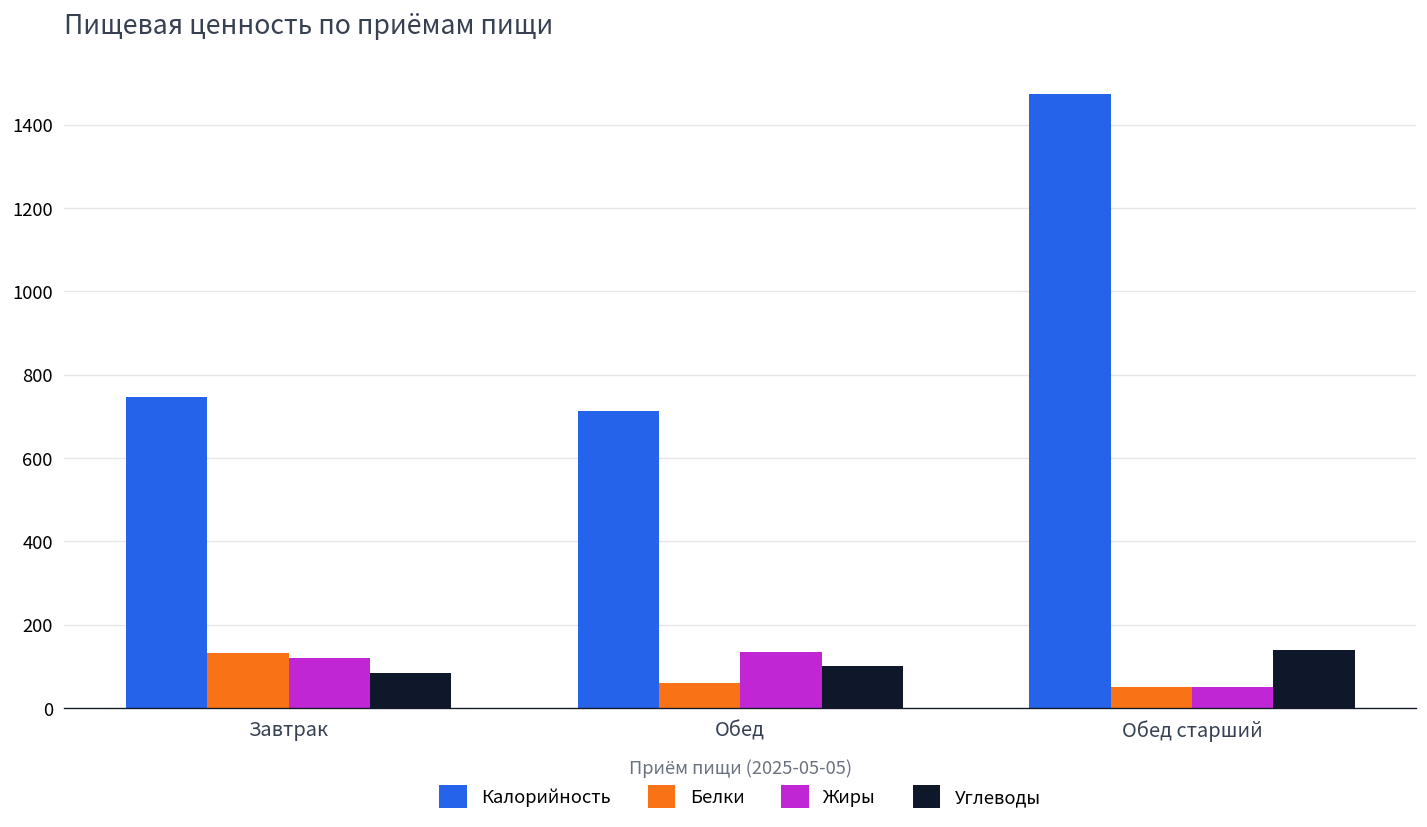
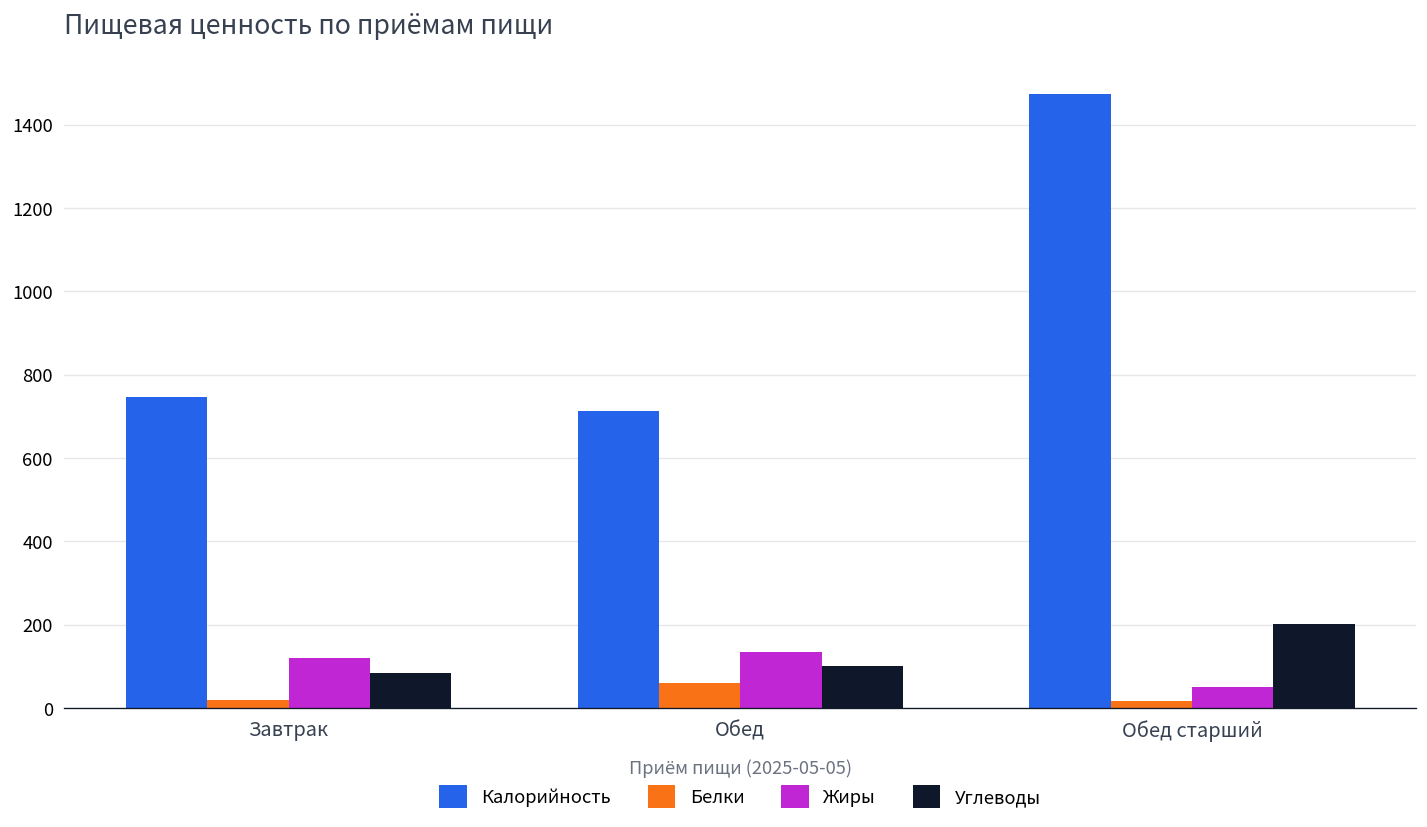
Белки, Завтрак: 130 -> 20
Белки, Обед старший: 50 -> 20
Углеводы, Обед старший: 140 -> 200
